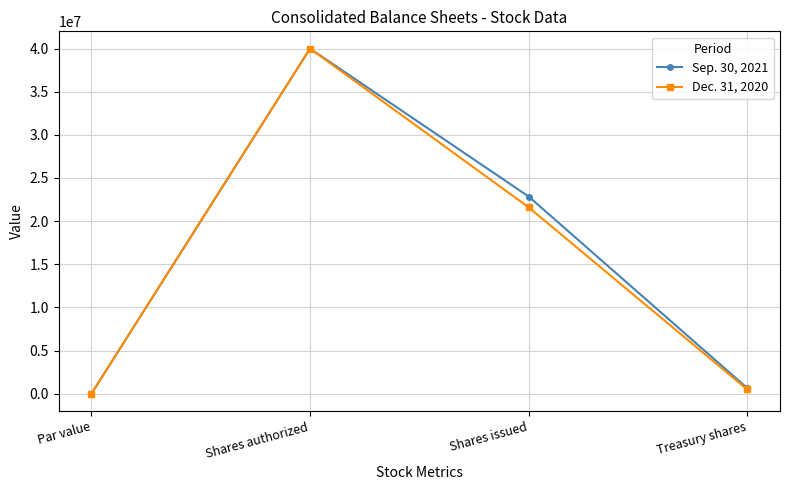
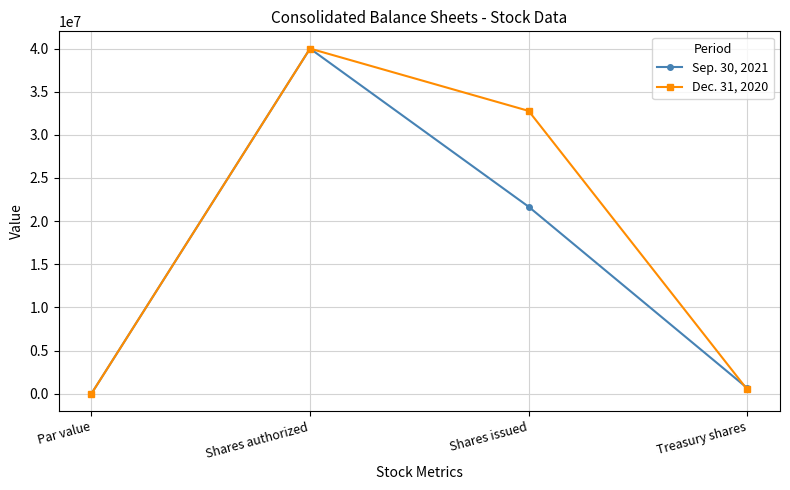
Sep. 30, 2021, Shares issued: 23000000 -> 22000000
Dec. 31, 2020, Shares issued: 22000000 -> 33000000
